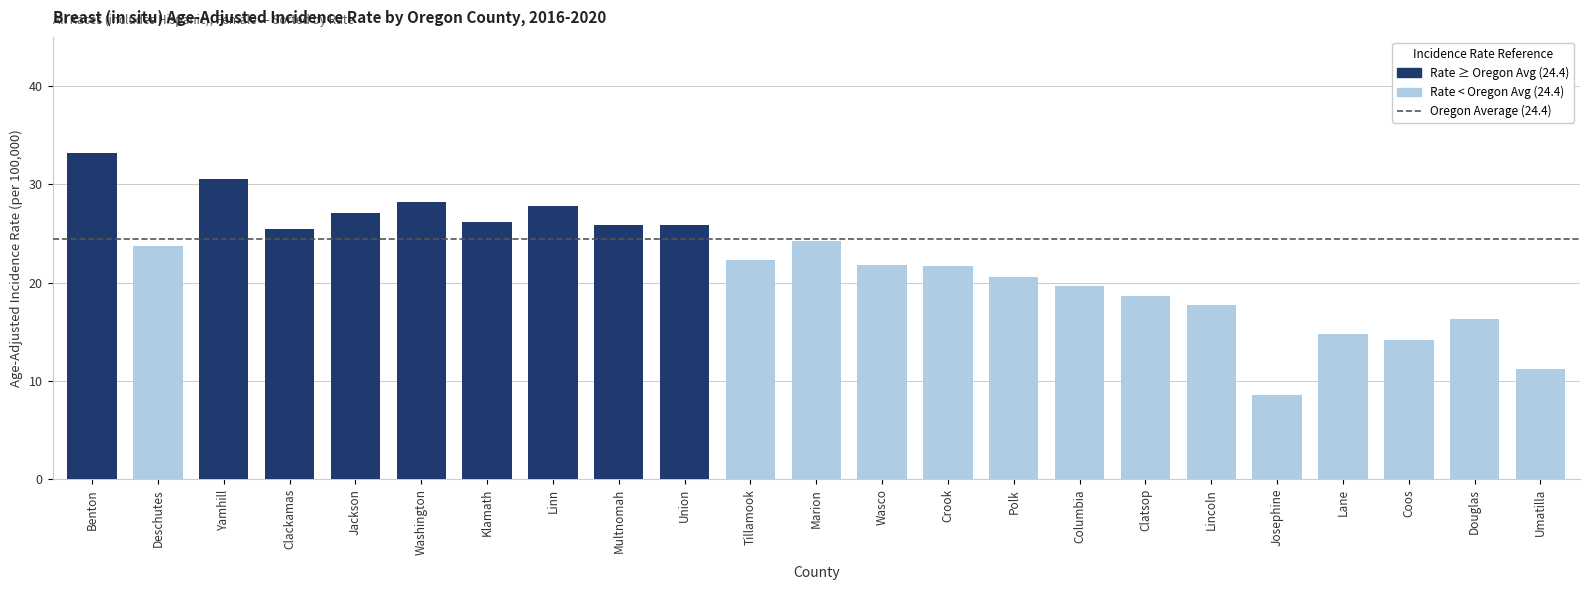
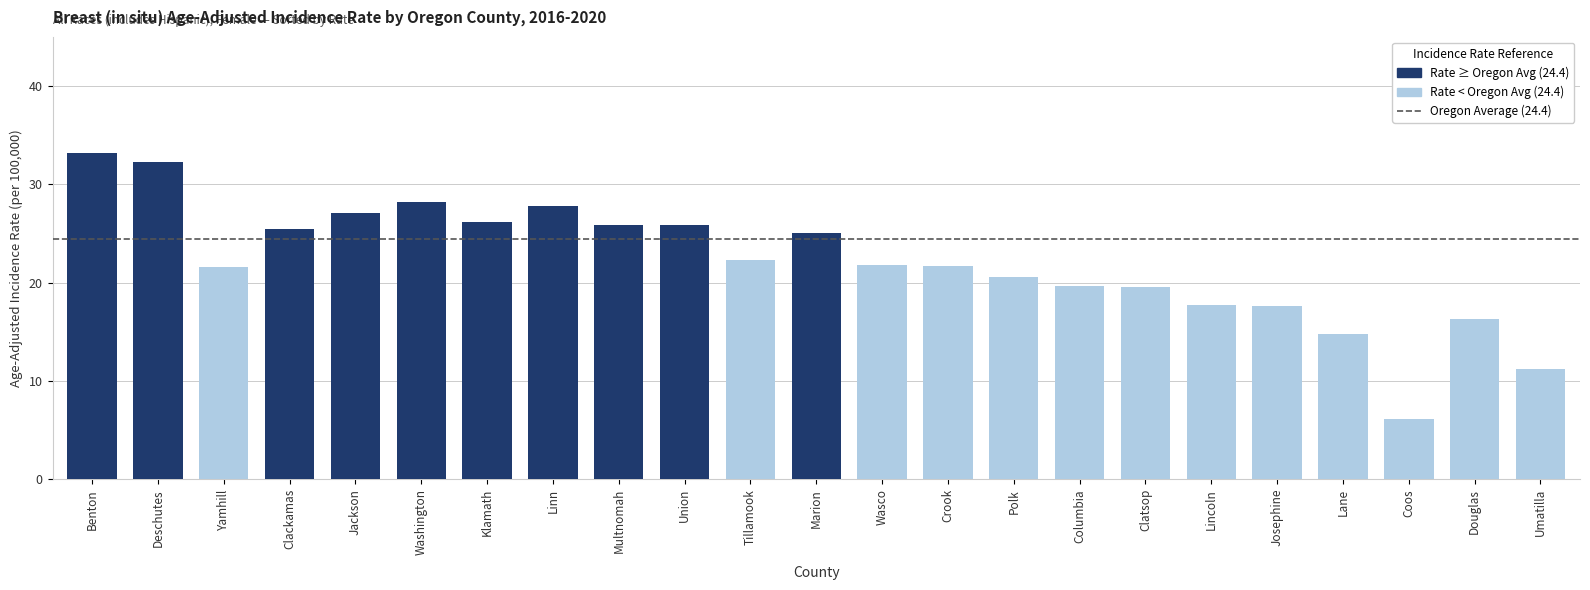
Deschutes: 24 -> 32
Yamhill: 31 -> 22
Marion: 24 -> 25
Clatsop: 19 -> 20
Josephine: 9 -> 18
Coos: 14 -> 6
